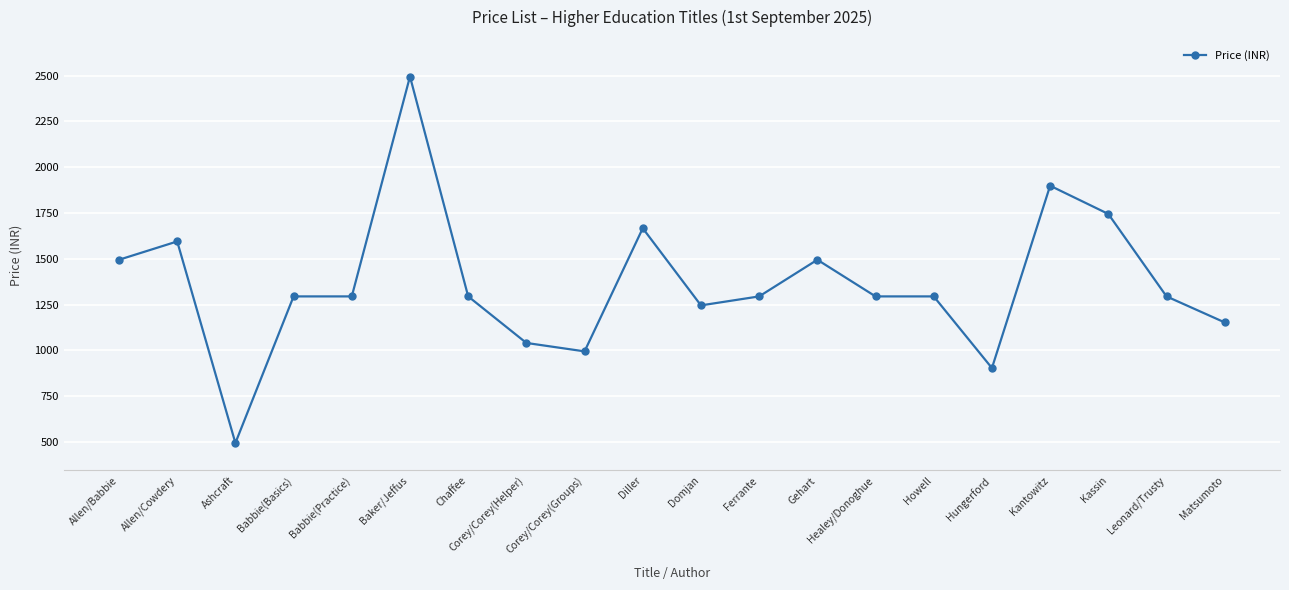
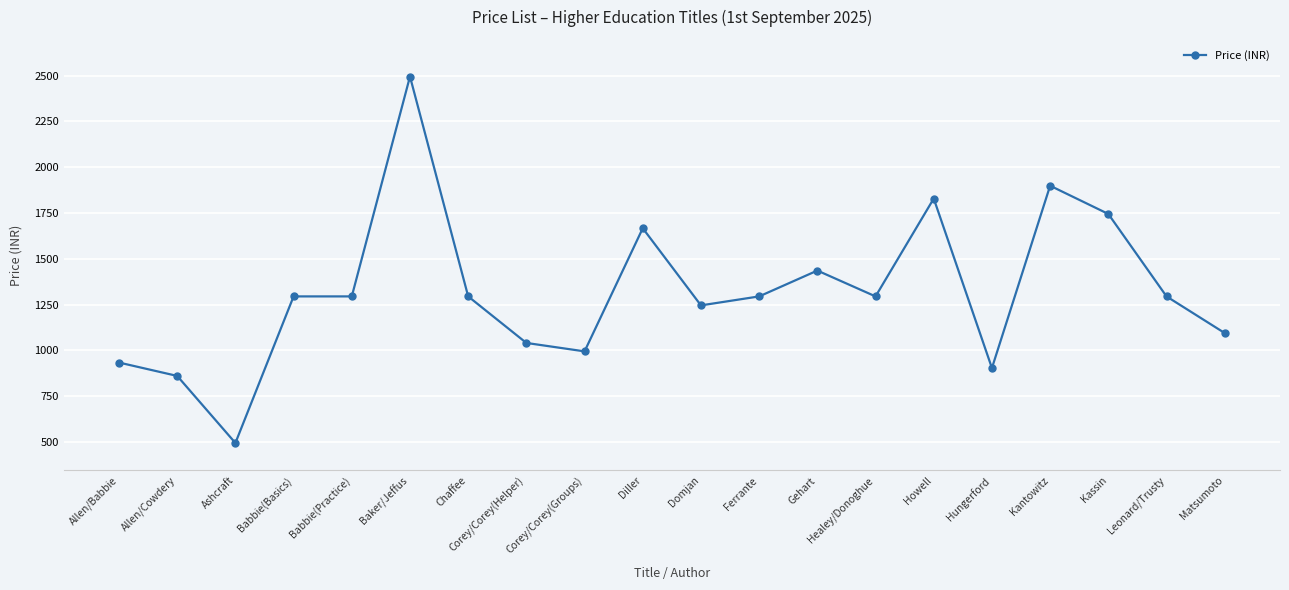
Allen/Babbie: 1500 -> 930
Allen/Cowdery: 1600 -> 860
Gehart: 1500 -> 1440
Howell: 1300 -> 1830
Matsumoto: 1150 -> 1100
